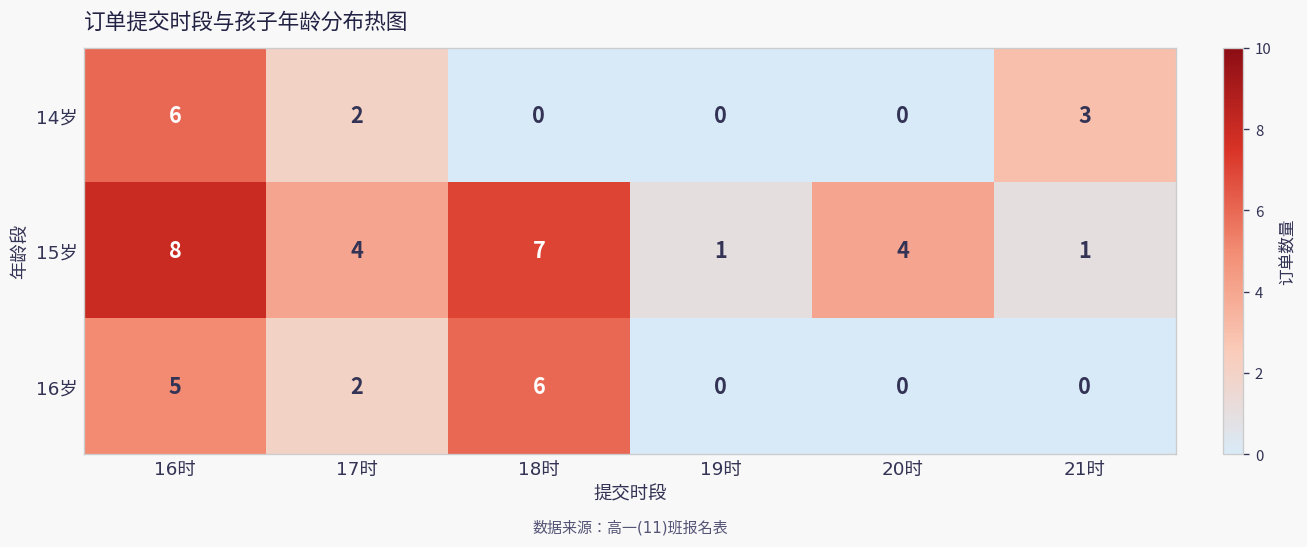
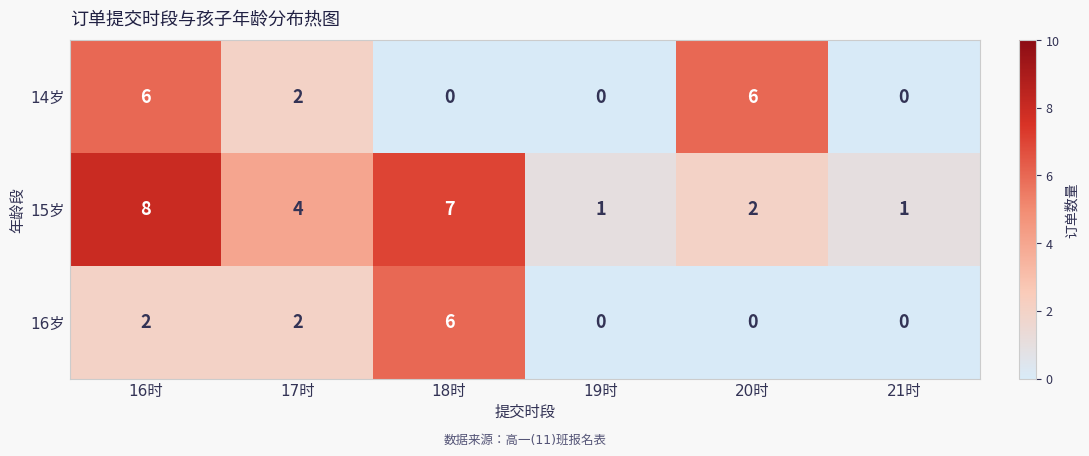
14岁, 20时: 0 -> 6
14岁, 21时: 3 -> 0
15岁, 20时: 4 -> 2
16岁, 16时: 5 -> 2
